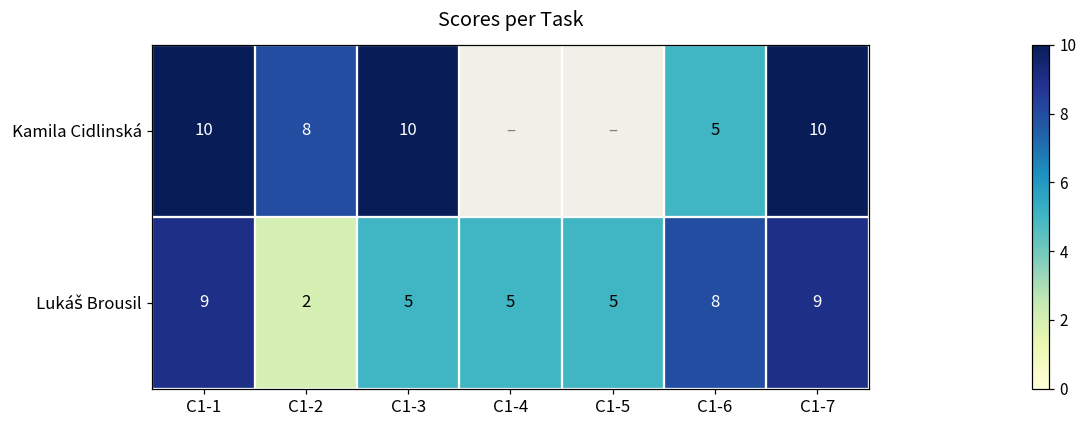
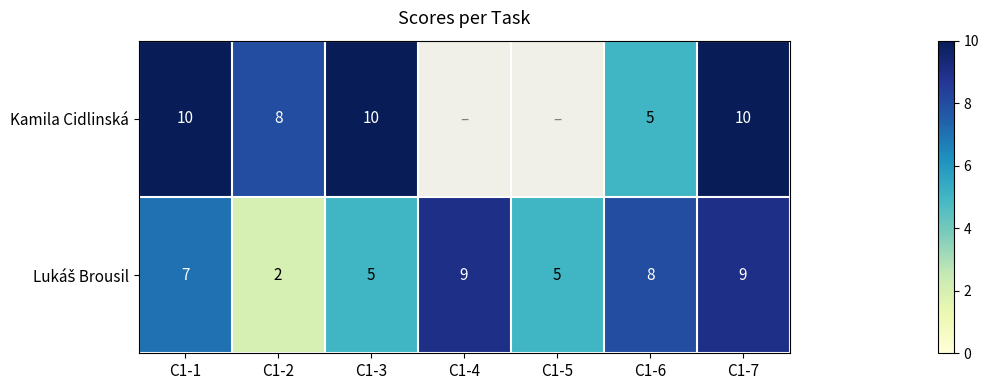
Lukáš Brousil, C1-1: 9 -> 7
Lukáš Brousil, C1-4: 5 -> 9
